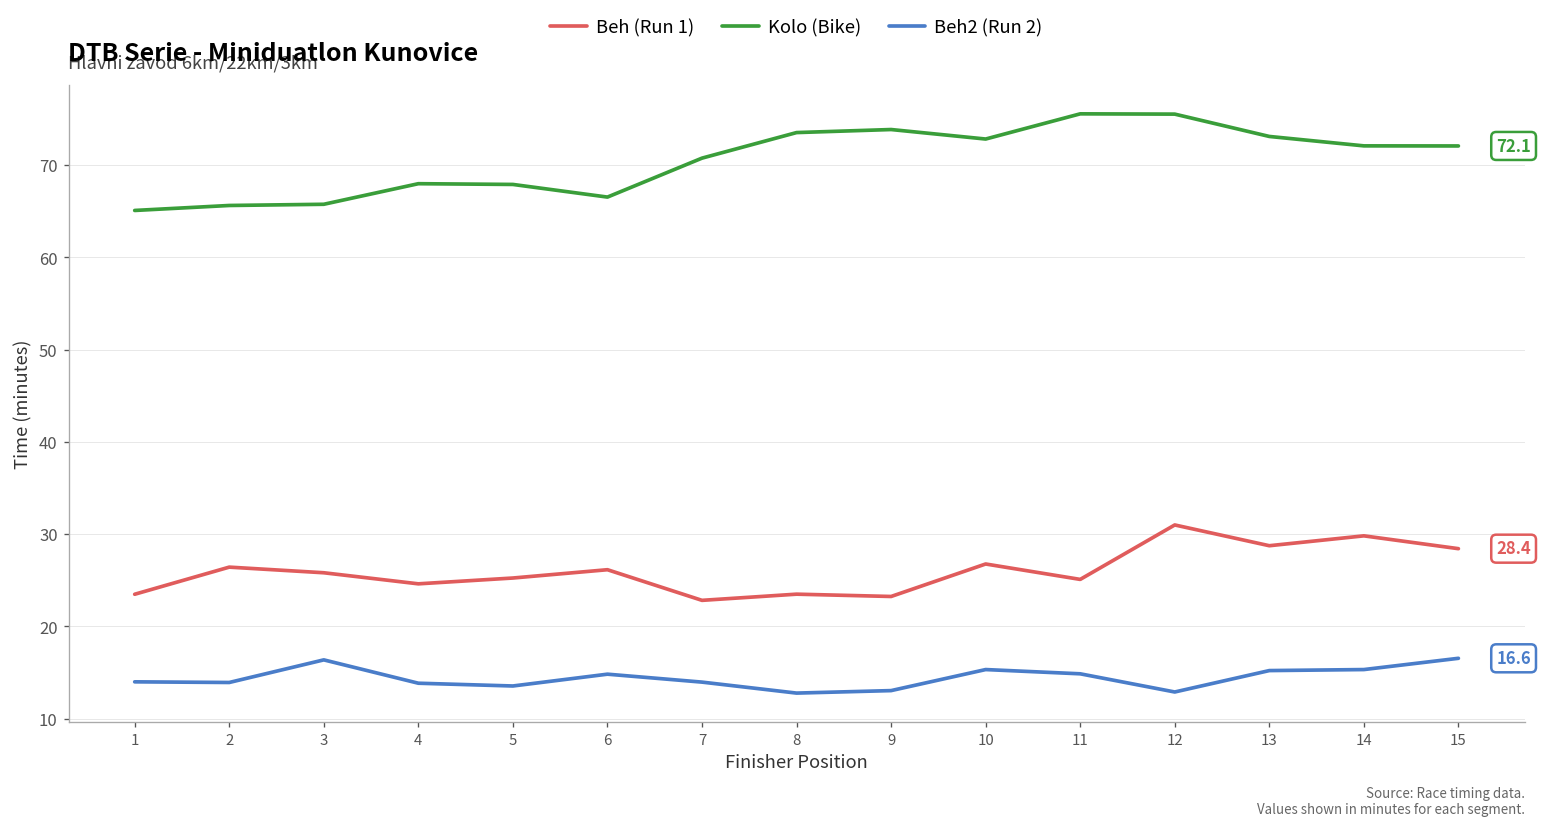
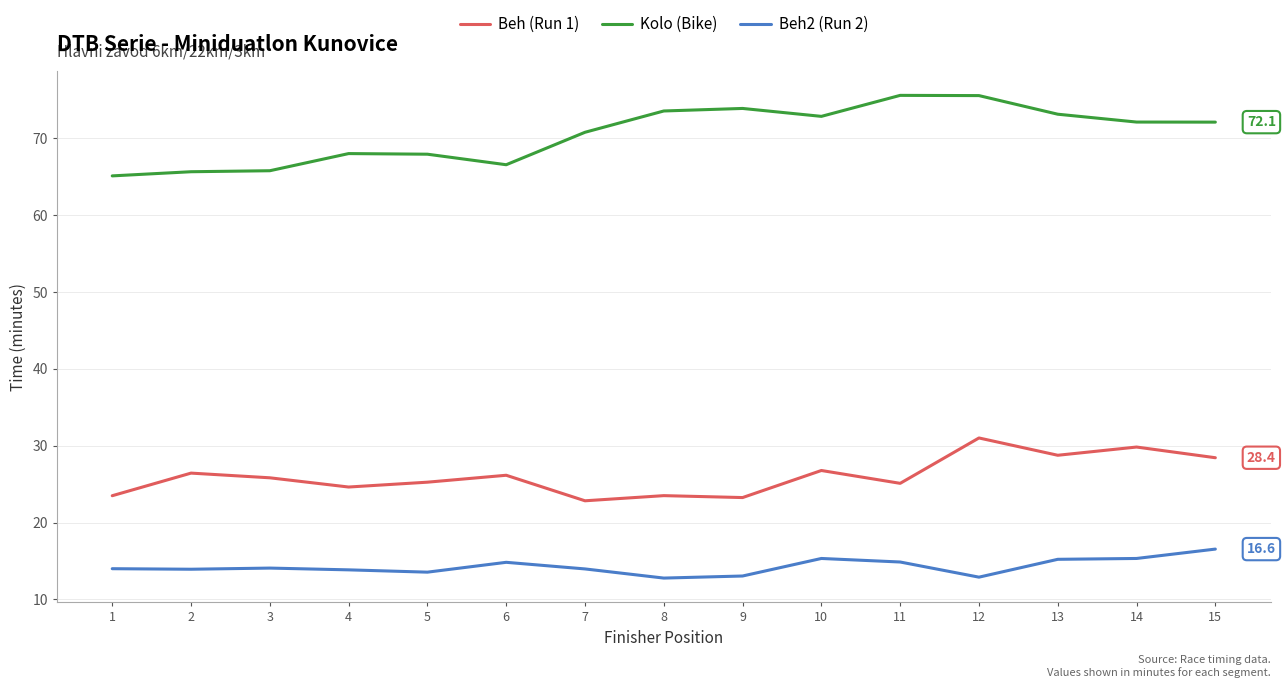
Beh2 (Run 2), 3: 16 -> 14
